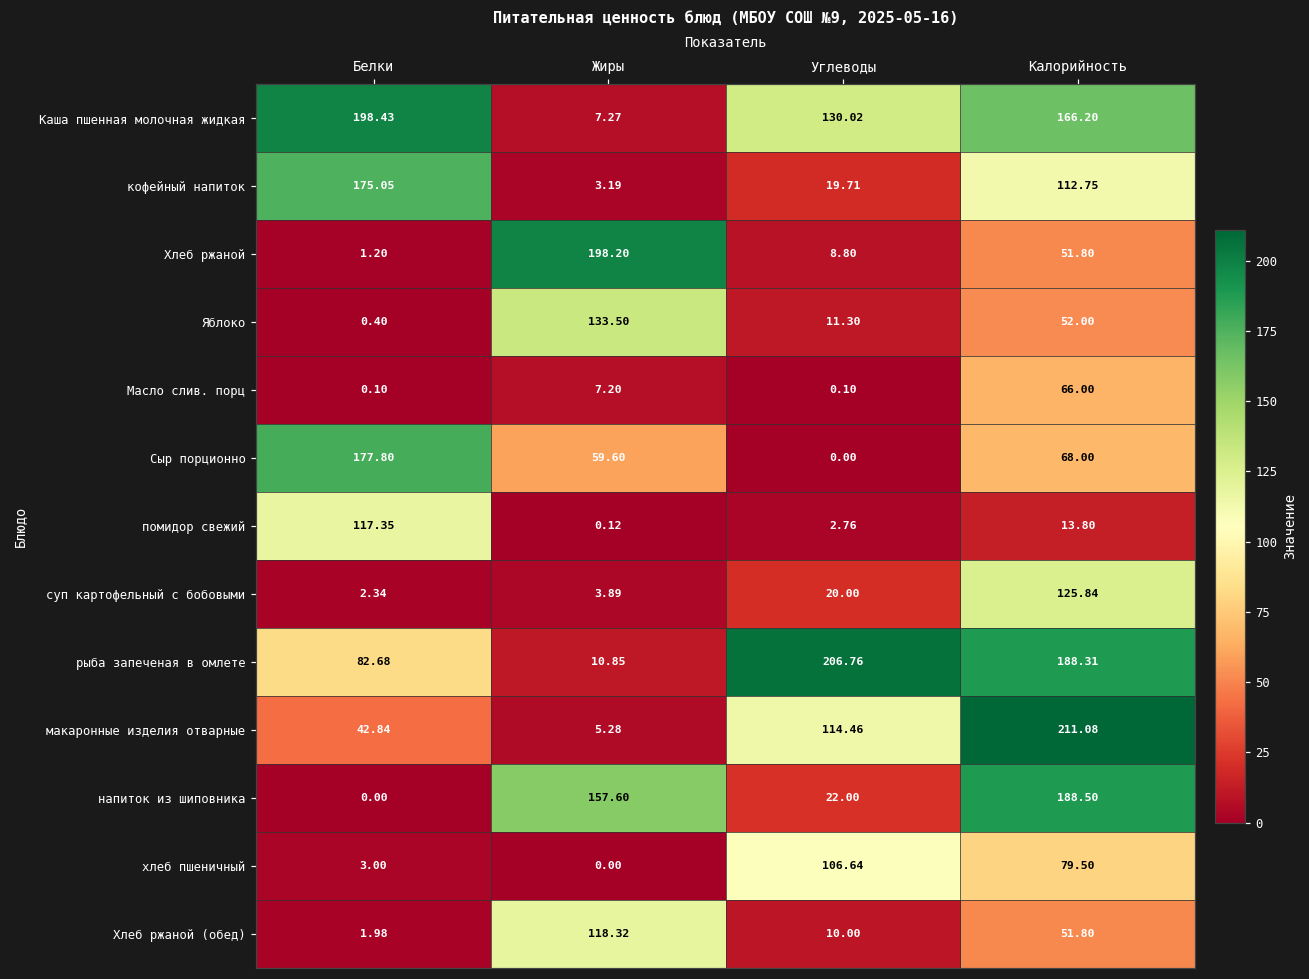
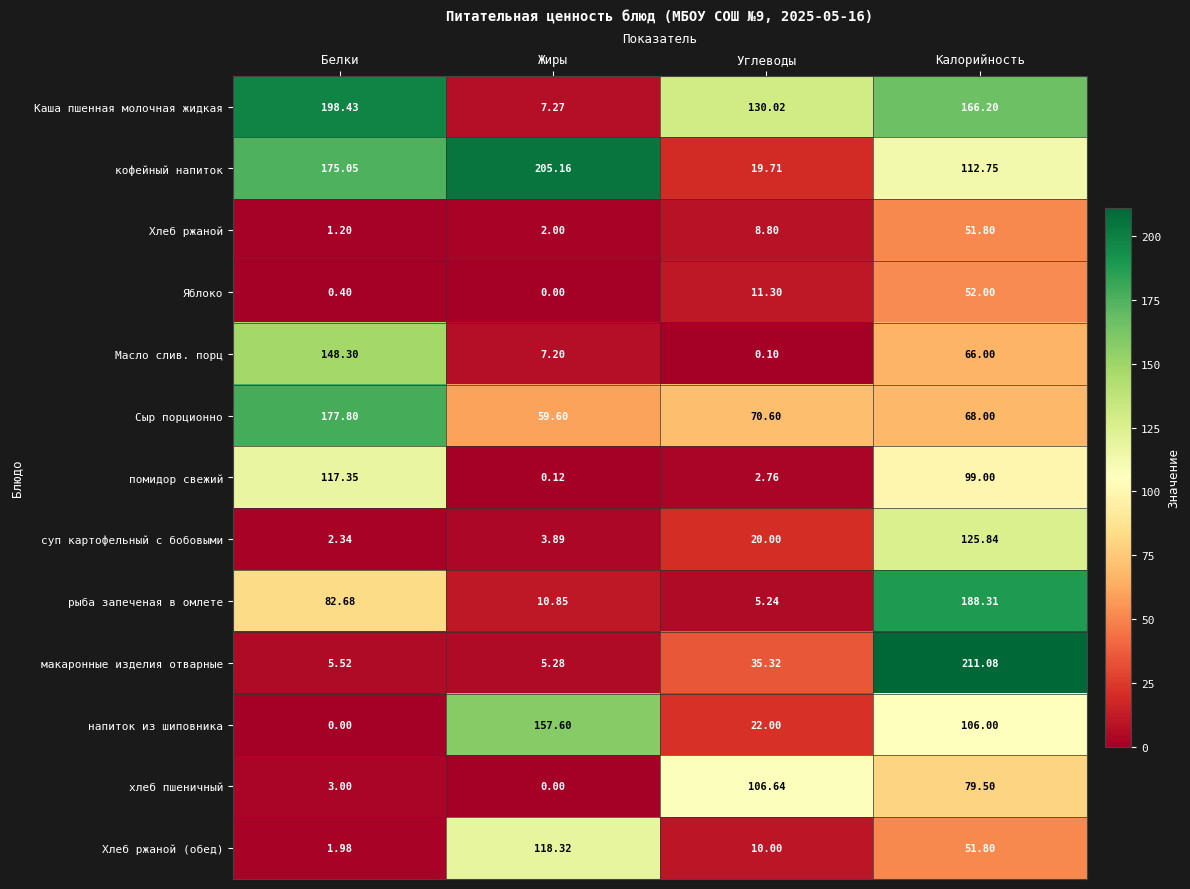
кофейный напиток, Жиры: 3.19 -> 205.16
Хлеб ржаной, Жиры: 198.20 -> 2.00
Яблоко, Жиры: 133.50 -> 0.00
Масло слив. порц, Белки: 0.10 -> 148.30
Сыр порционно, Углеводы: 0.00 -> 70.60
помидор свежий, Калорийность: 13.80 -> 99.00
рыба запеченая в омлете, Углеводы: 206.76 -> 5.24
макаронные изделия отварные, Белки: 42.84 -> 5.52
макаронные изделия отварные, Углеводы: 114.46 -> 35.32
напиток из шиповника, Калорийность: 188.50 -> 106.00
